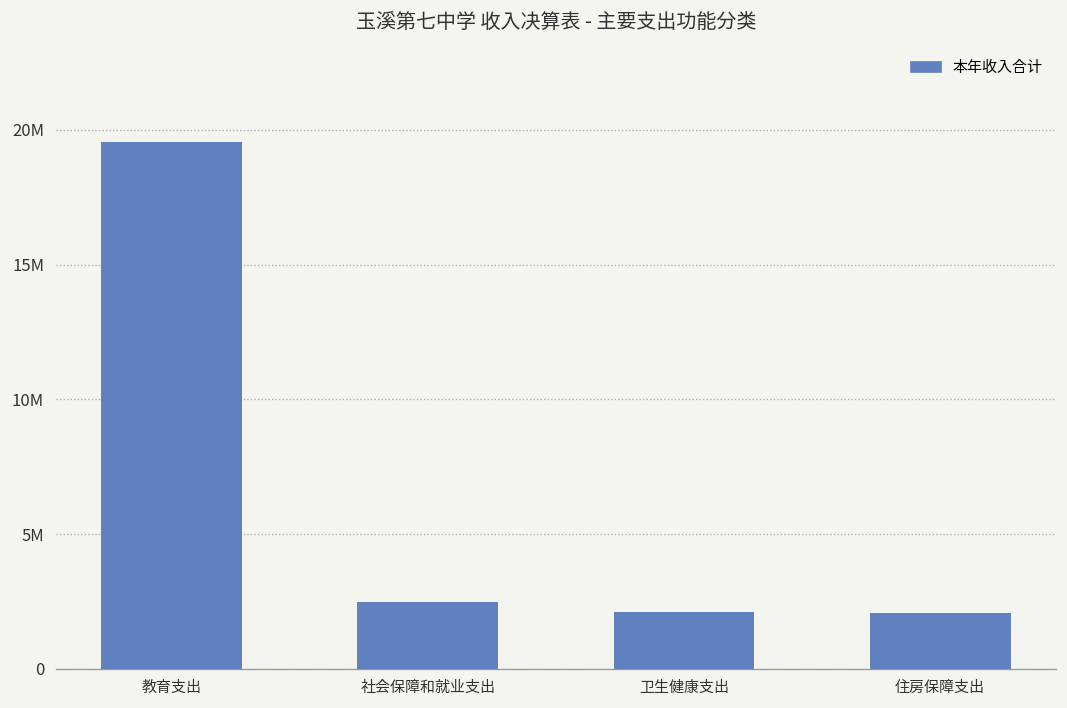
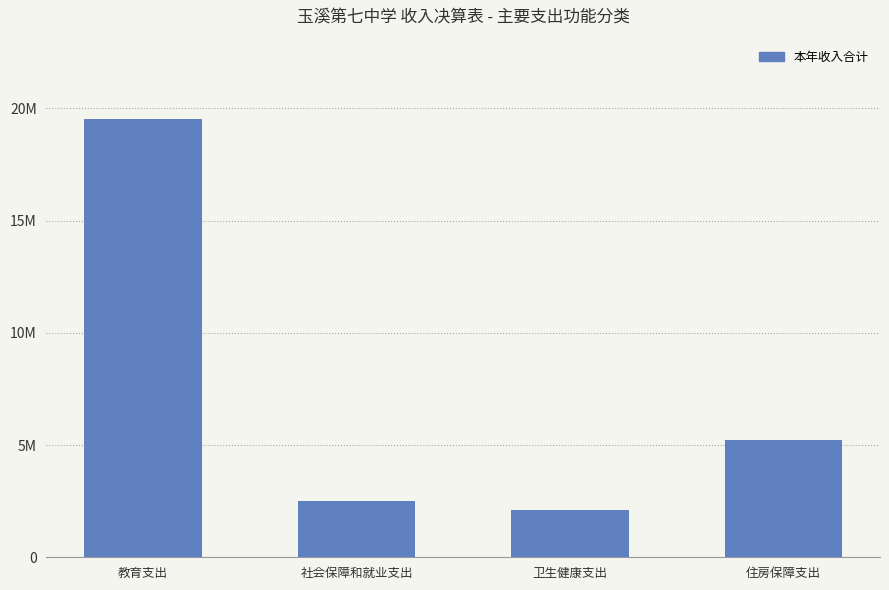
住房保障支出: 2100000 -> 5200000
